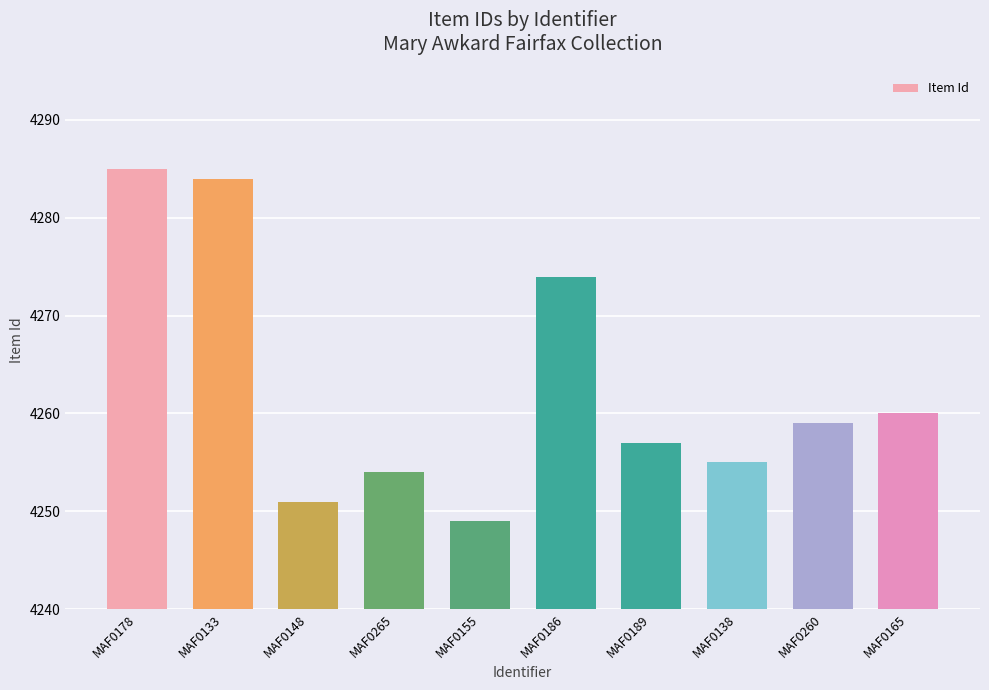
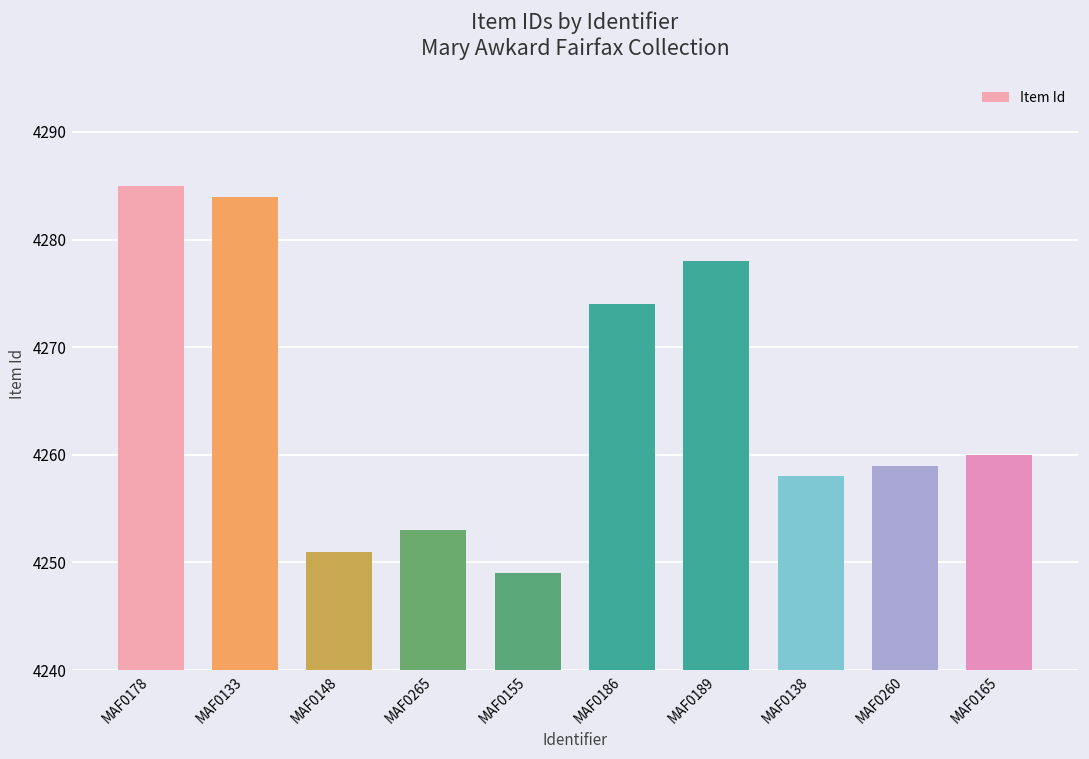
MAF0265: 4254 -> 4253
MAF0189: 4257 -> 4278
MAF0138: 4255 -> 4258
